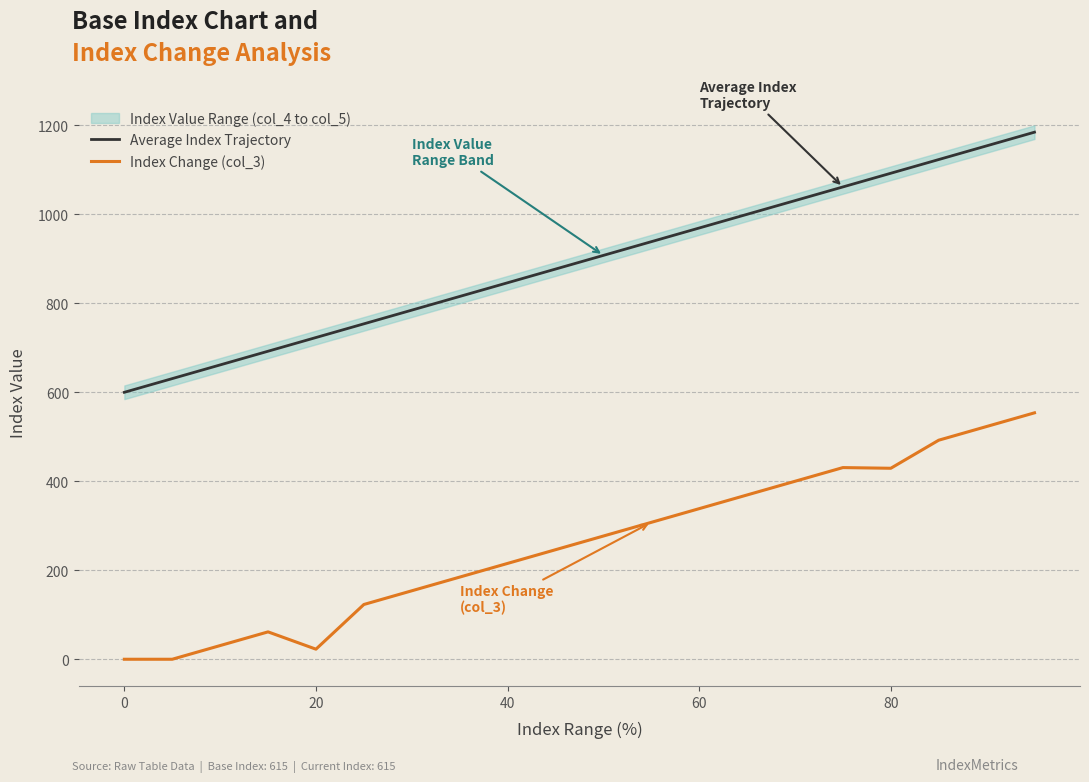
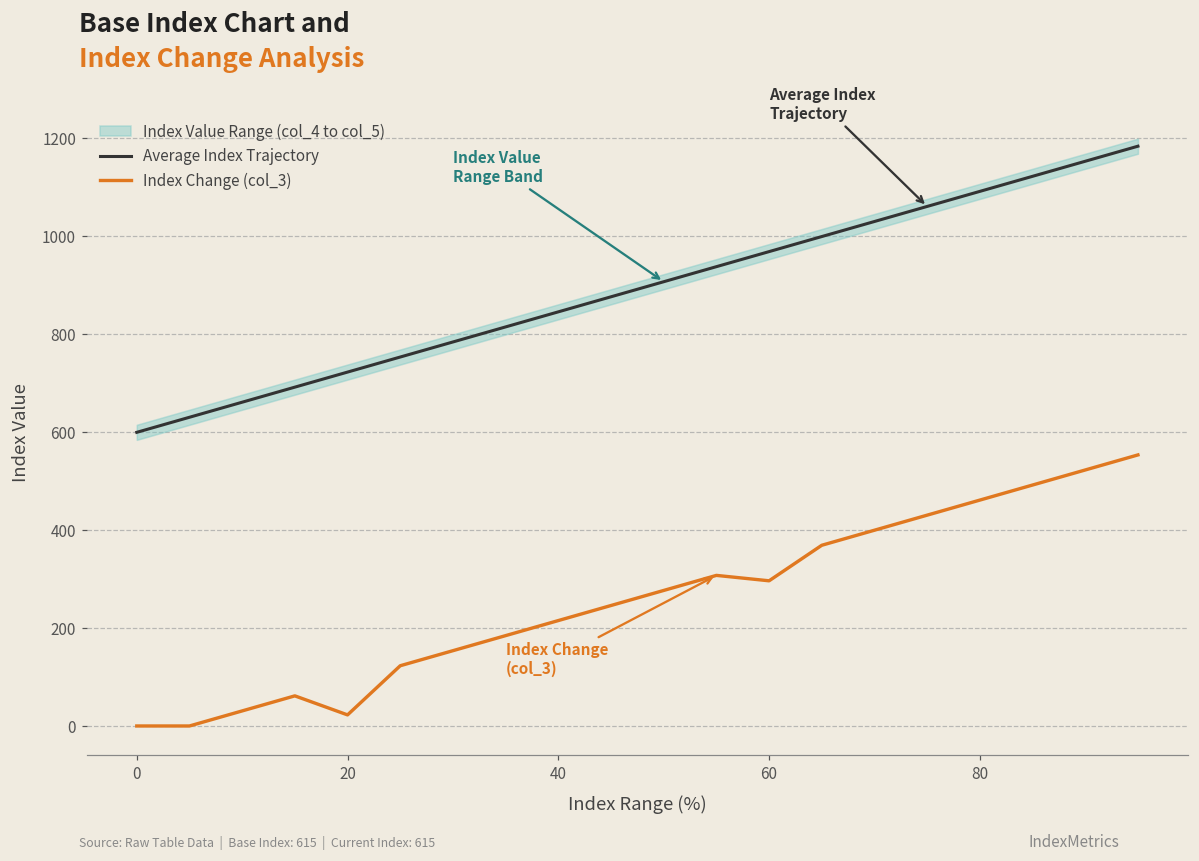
Index Change (col_3), 60: 340 -> 300
Index Change (col_3), 80: 430 -> 460
